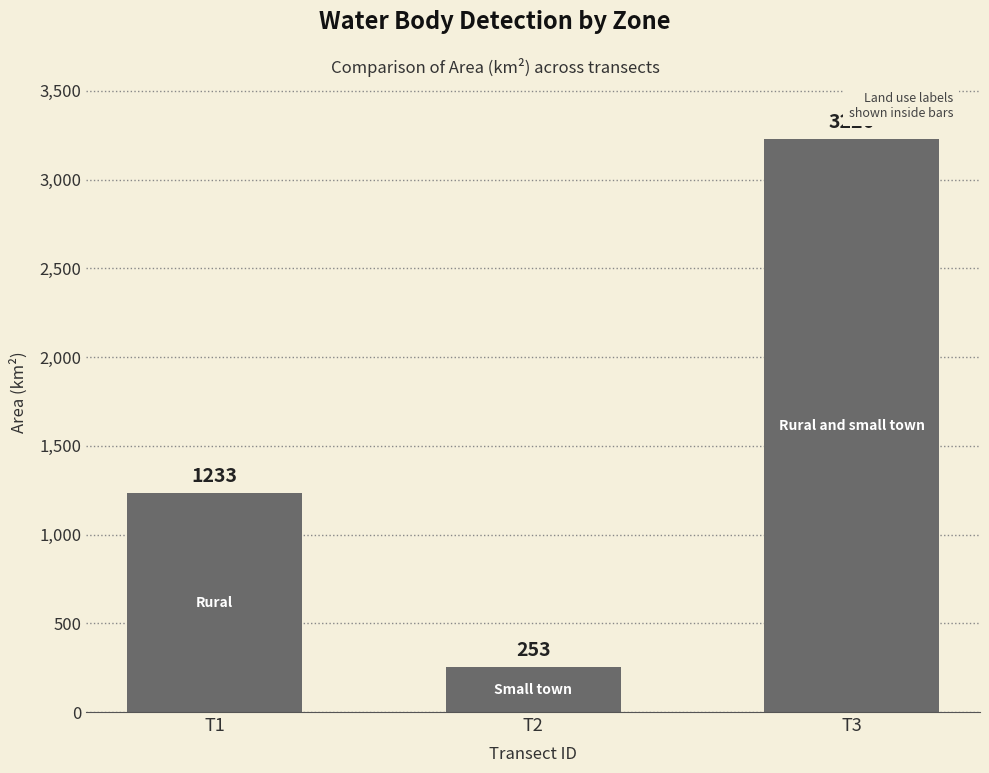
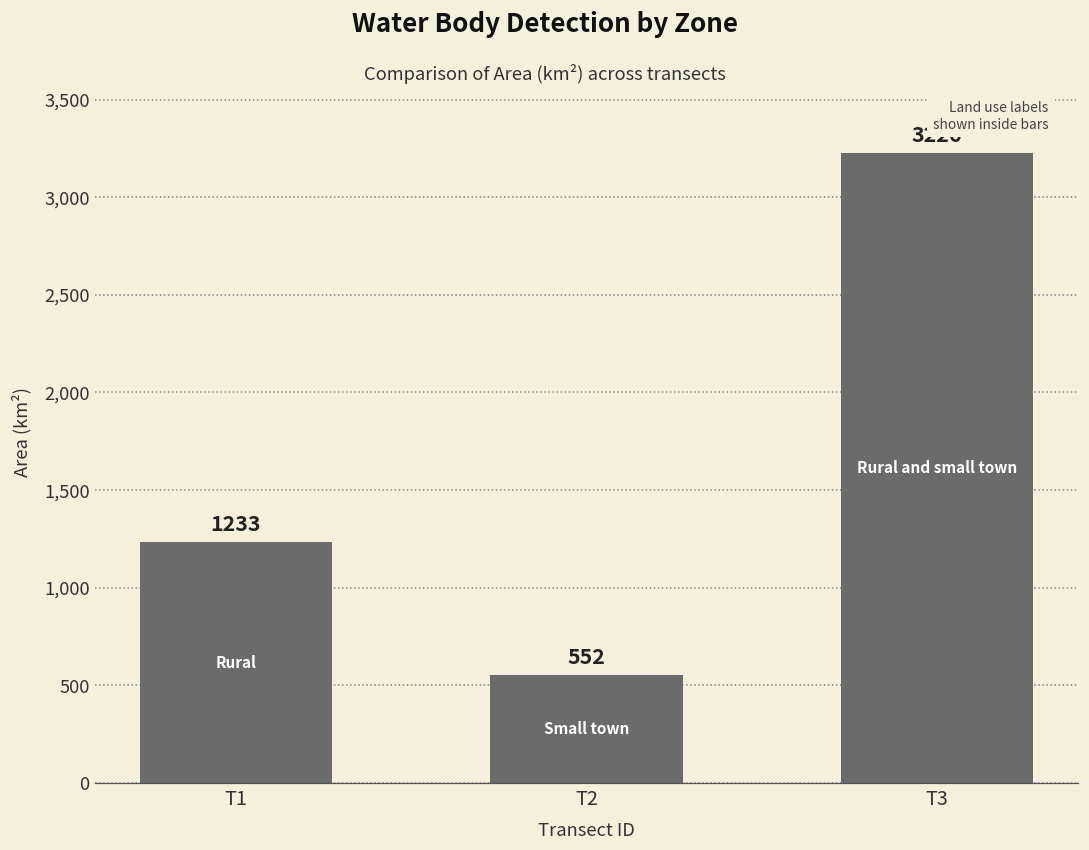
T2: 253 -> 552
